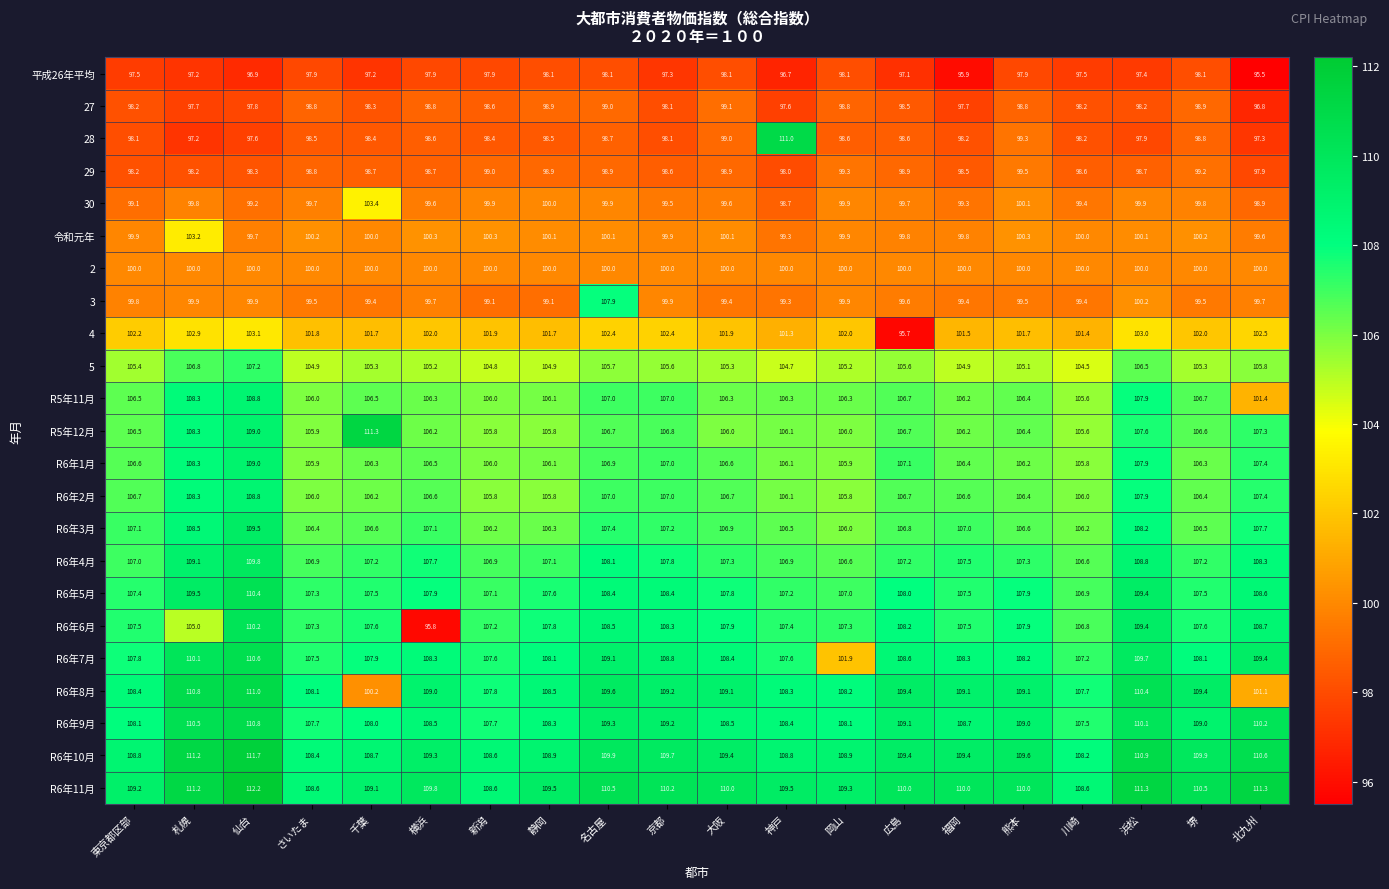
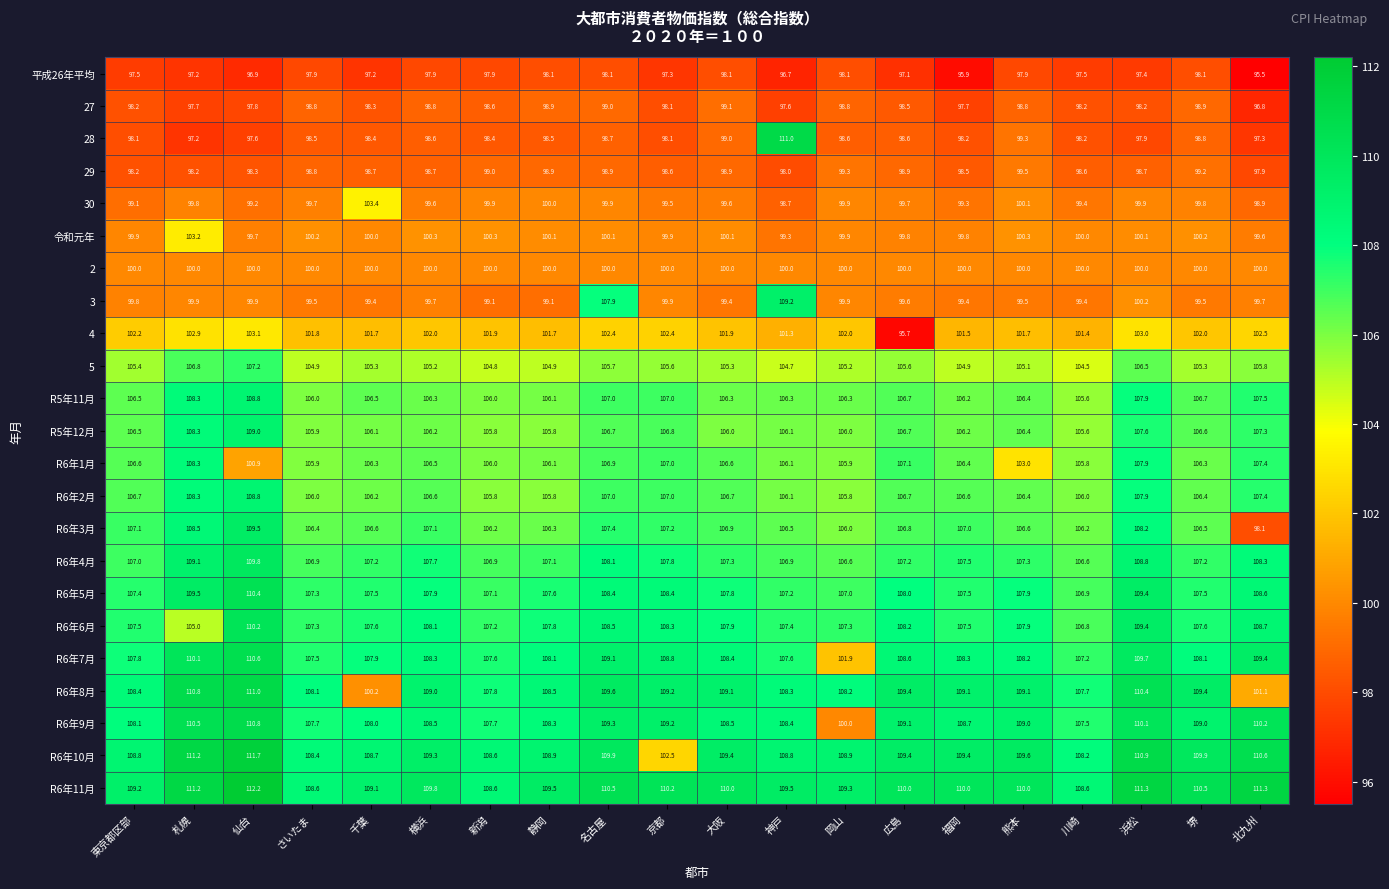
3, 神戸: 99.3 -> 109.2
R5年11月, 北九州: 101.4 -> 107.5
R5年12月, 千葉: 111.3 -> 106.1
R6年1月, 仙台: 109.0 -> 100.9
R6年1月, 熊本: 106.2 -> 103.0
R6年3月, 北九州: 107.7 -> 98.1
R6年6月, 横浜: 95.8 -> 108.1
R6年9月, 岡山: 108.1 -> 100.0
R6年10月, 京都: 109.7 -> 102.5
